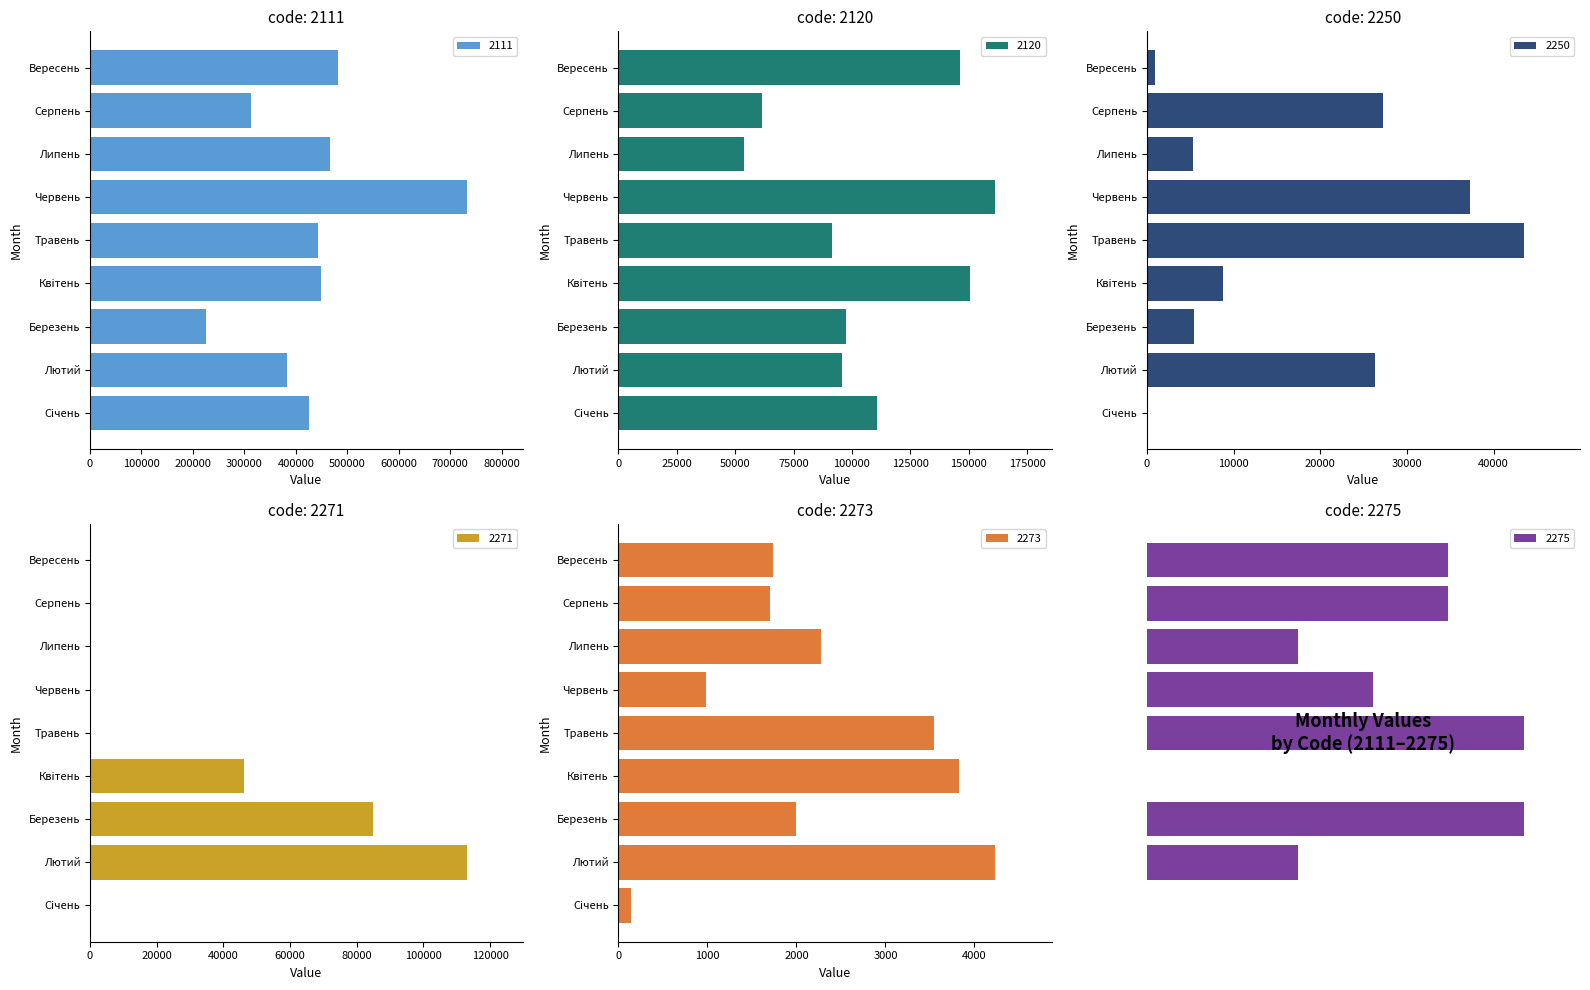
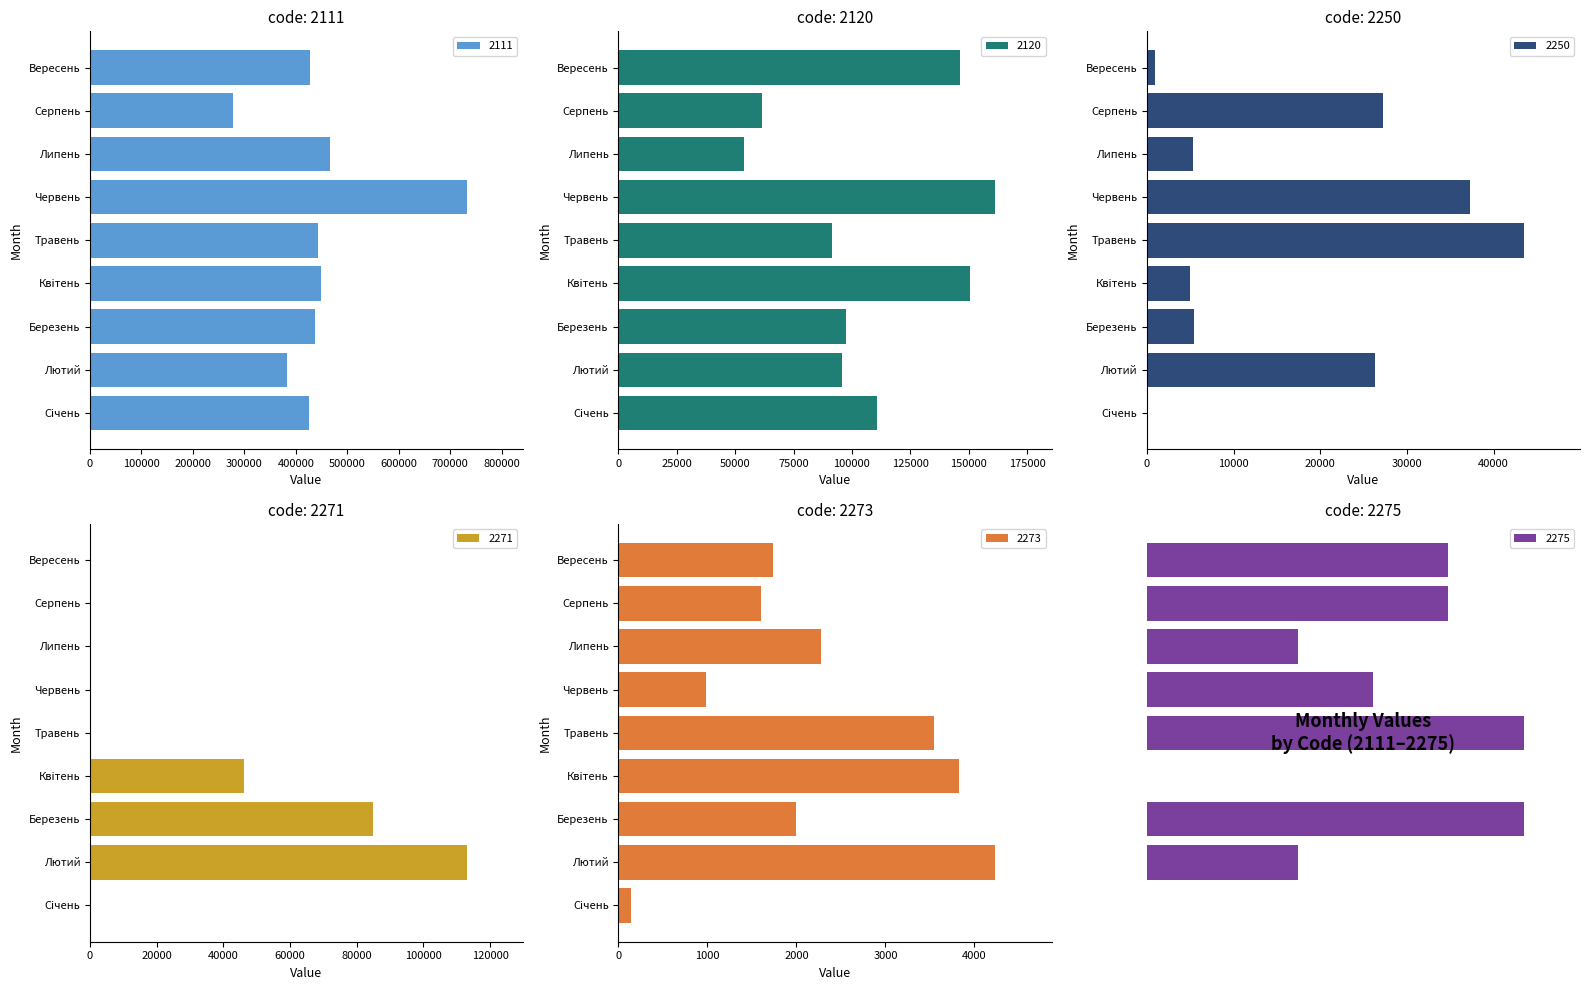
code: 2111, Вересень: 480000 -> 430000
code: 2111, Серпень: 310000 -> 280000
code: 2111, Березень: 220000 -> 440000
code: 2250, Квітень: 9000 -> 5000
code: 2273, Серпень: 1700 -> 1600
